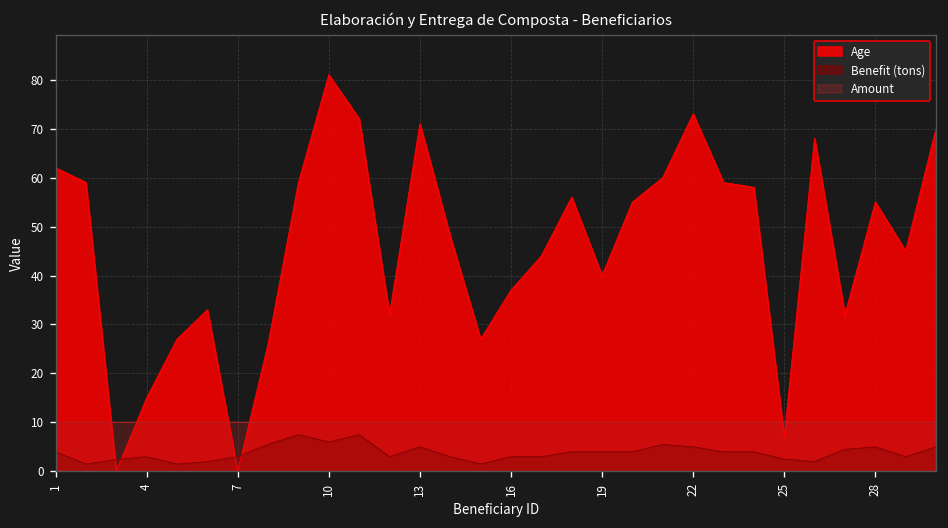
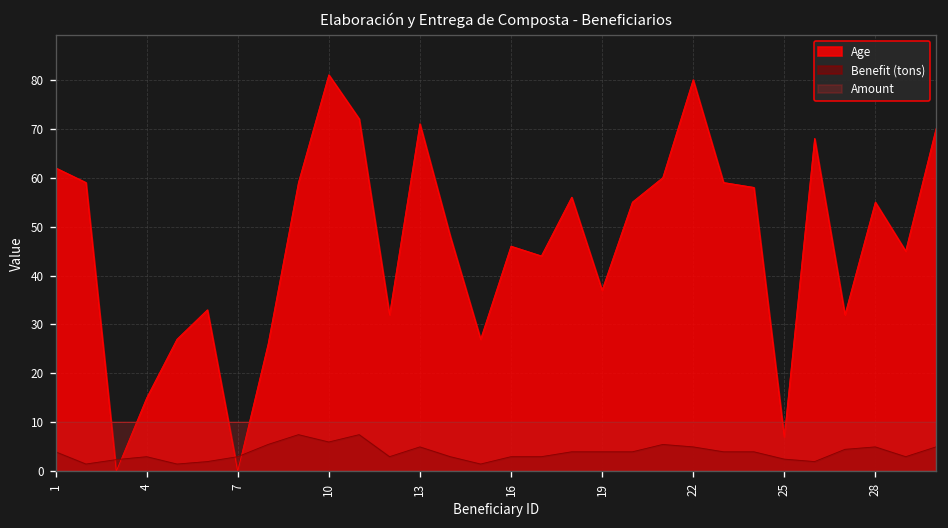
Age, 16: 37 -> 46
Age, 19: 40 -> 37
Age, 22: 73 -> 80
